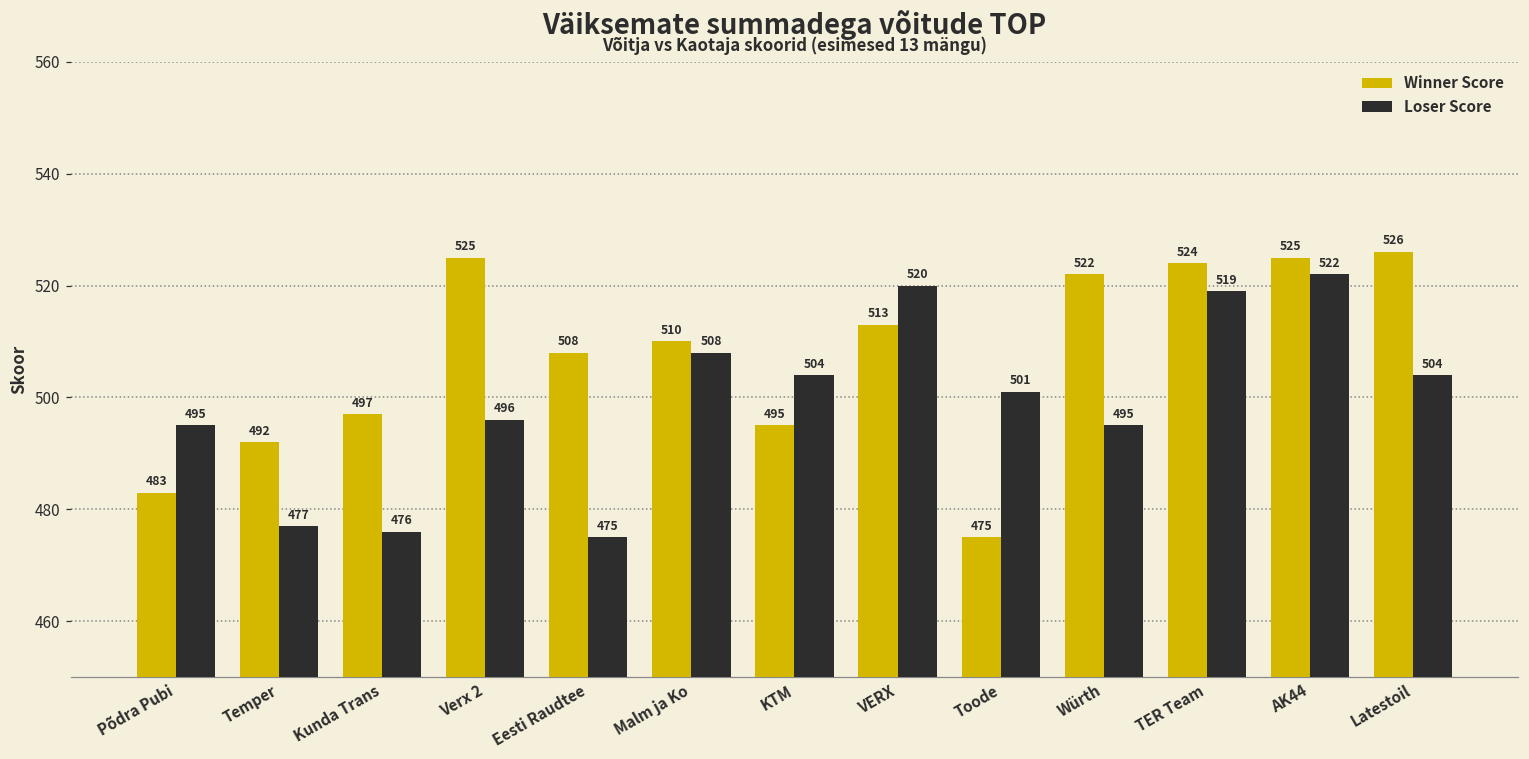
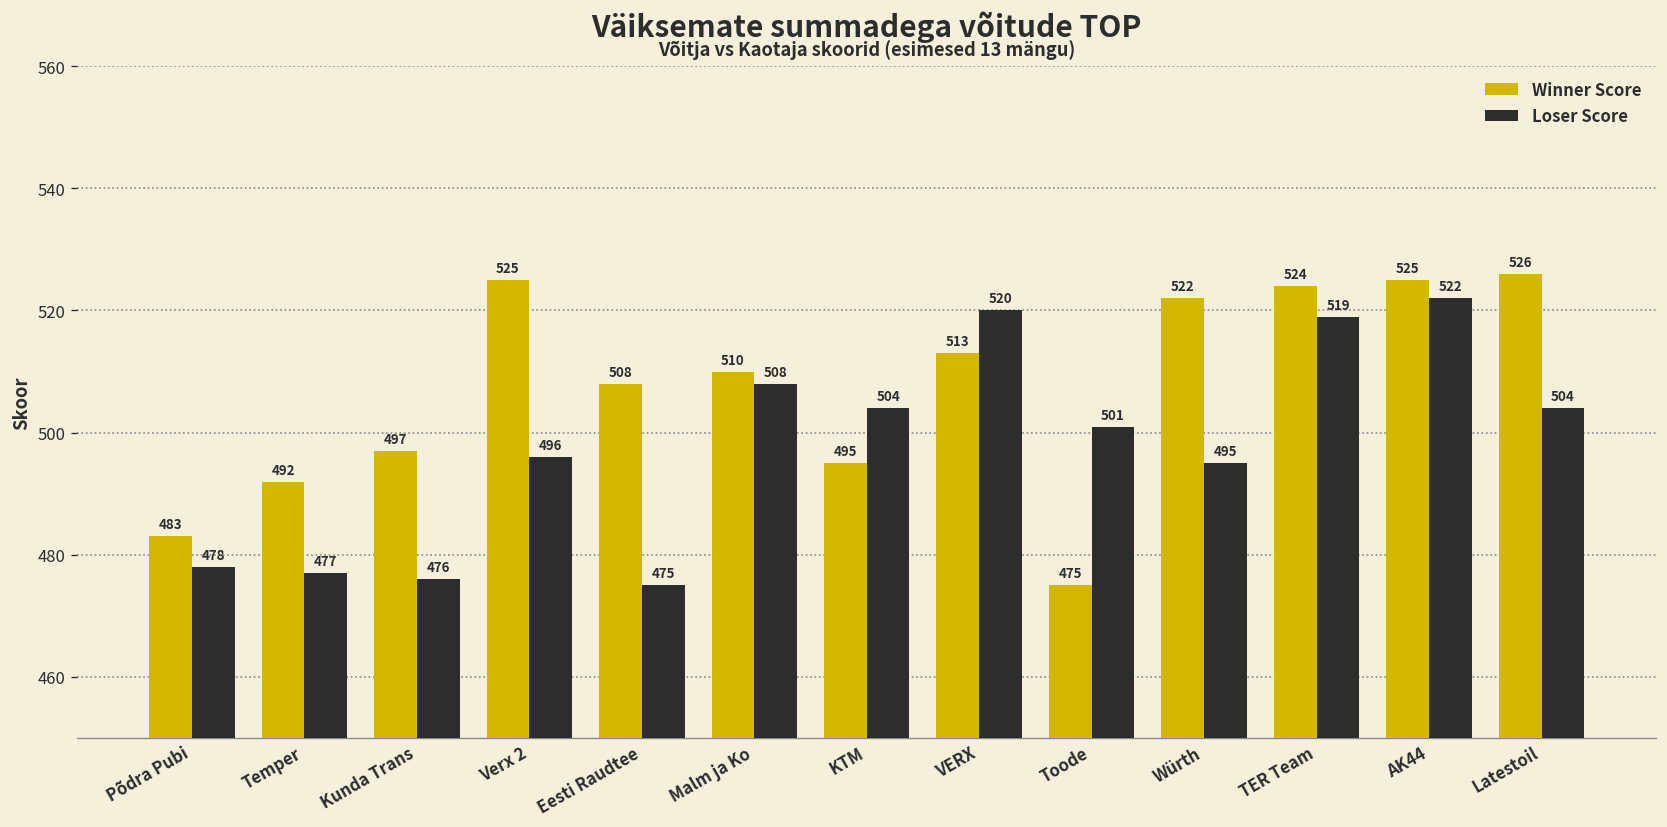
Loser Score, Põdra Pubi: 495 -> 478
